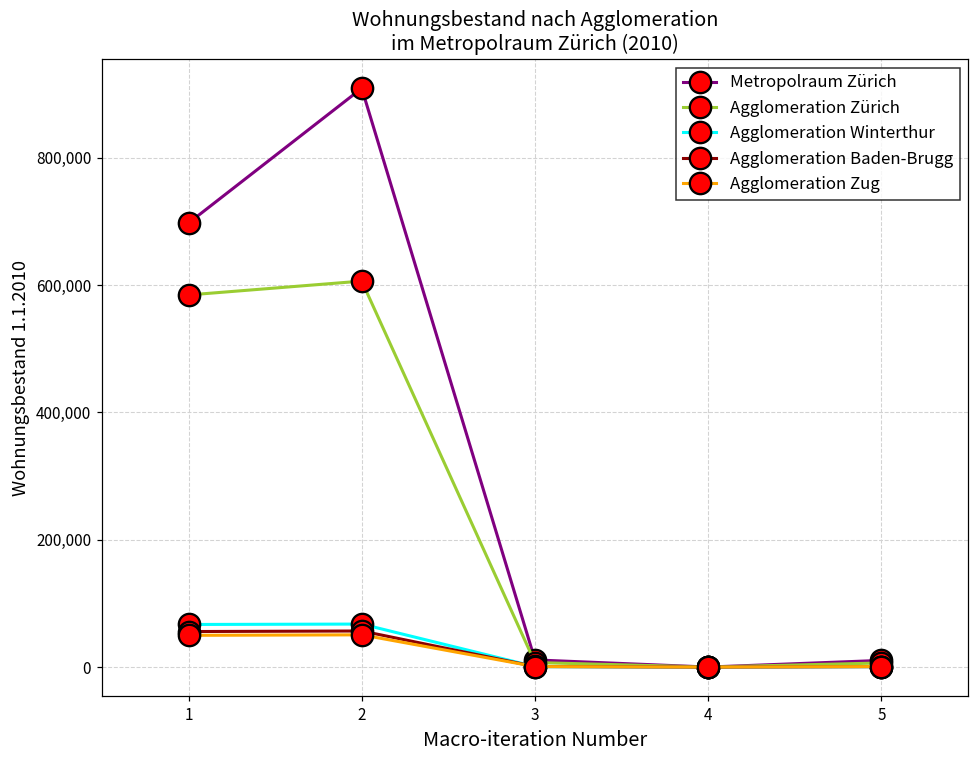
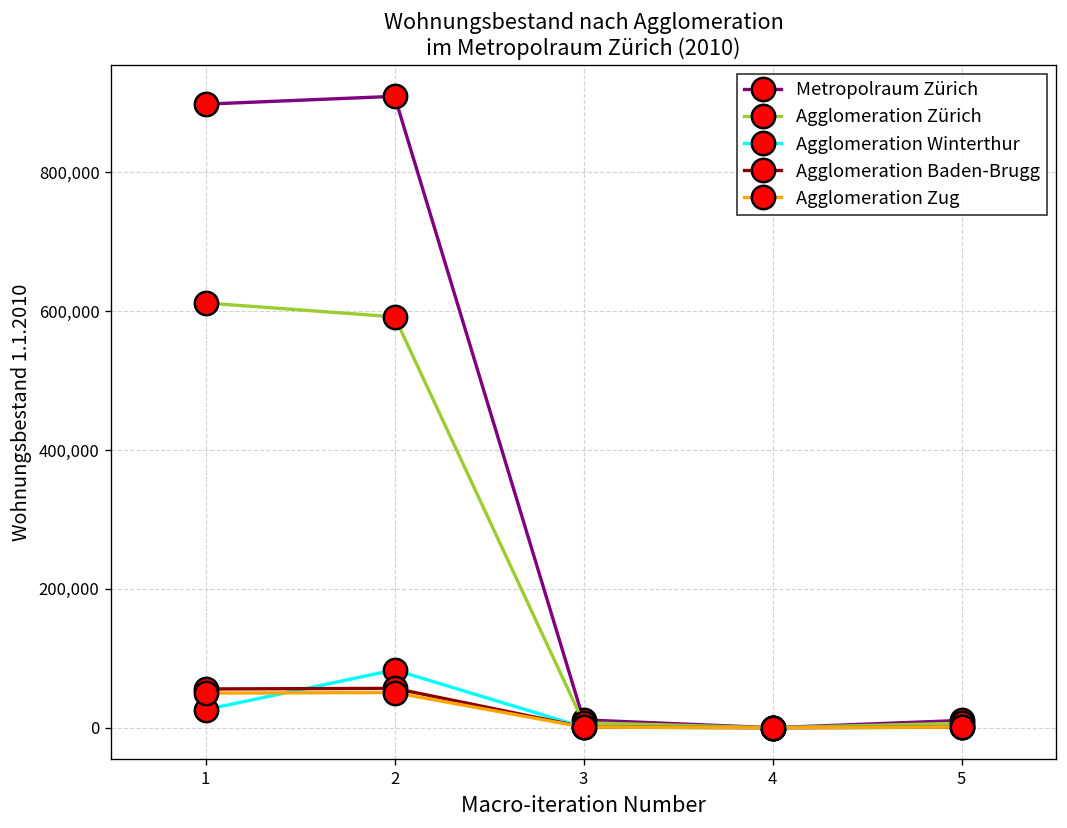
Metropolraum Zürich, 1: 700,000 -> 900,000
Agglomeration Zürich, 1: 580,000 -> 610,000
Agglomeration Winterthur, 1: 70,000 -> 30,000
Agglomeration Zürich, 2: 610,000 -> 590,000
Agglomeration Winterthur, 2: 70,000 -> 80,000
